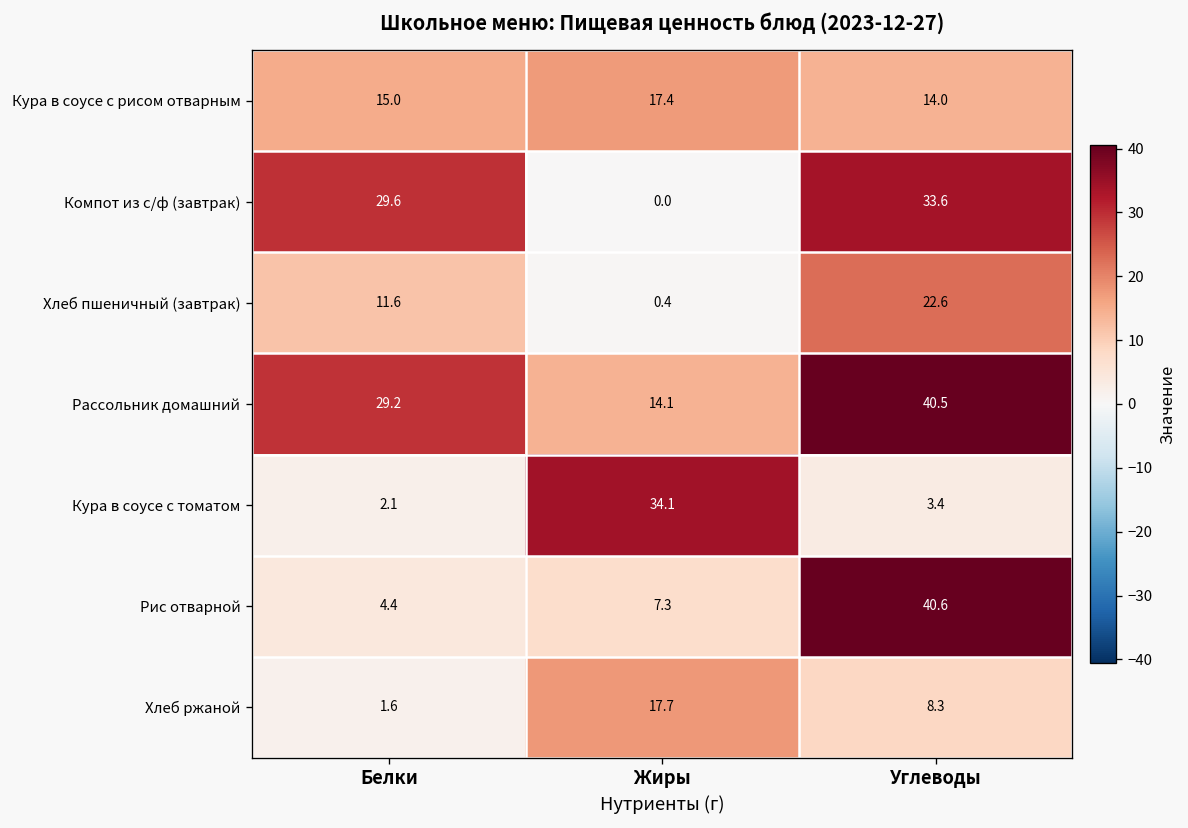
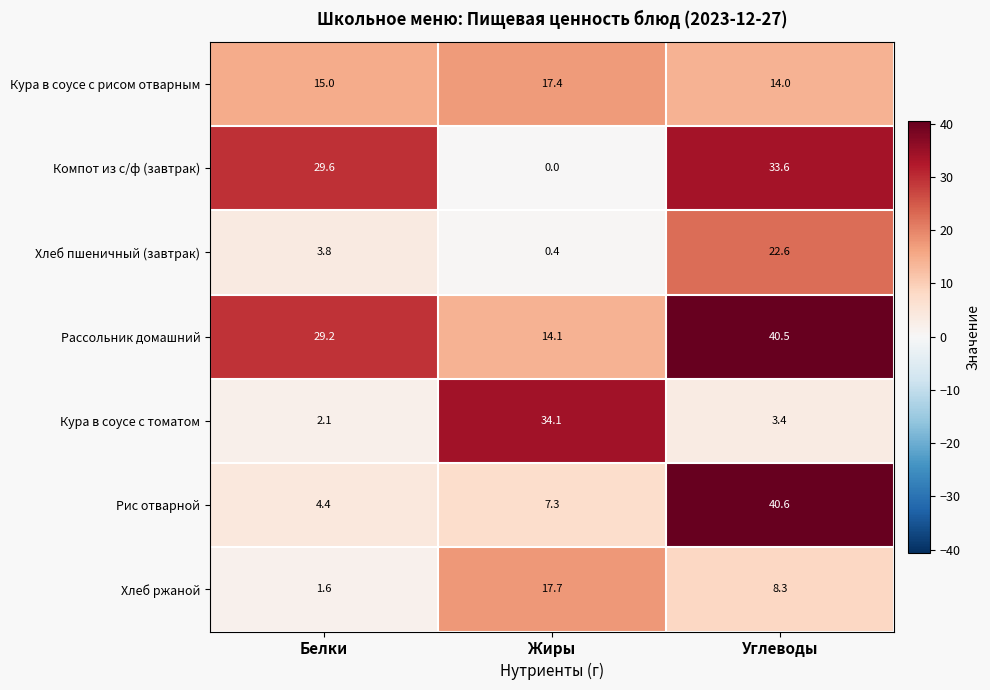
Хлеб пшеничный (завтрак), Белки: 11.6 -> 3.8
